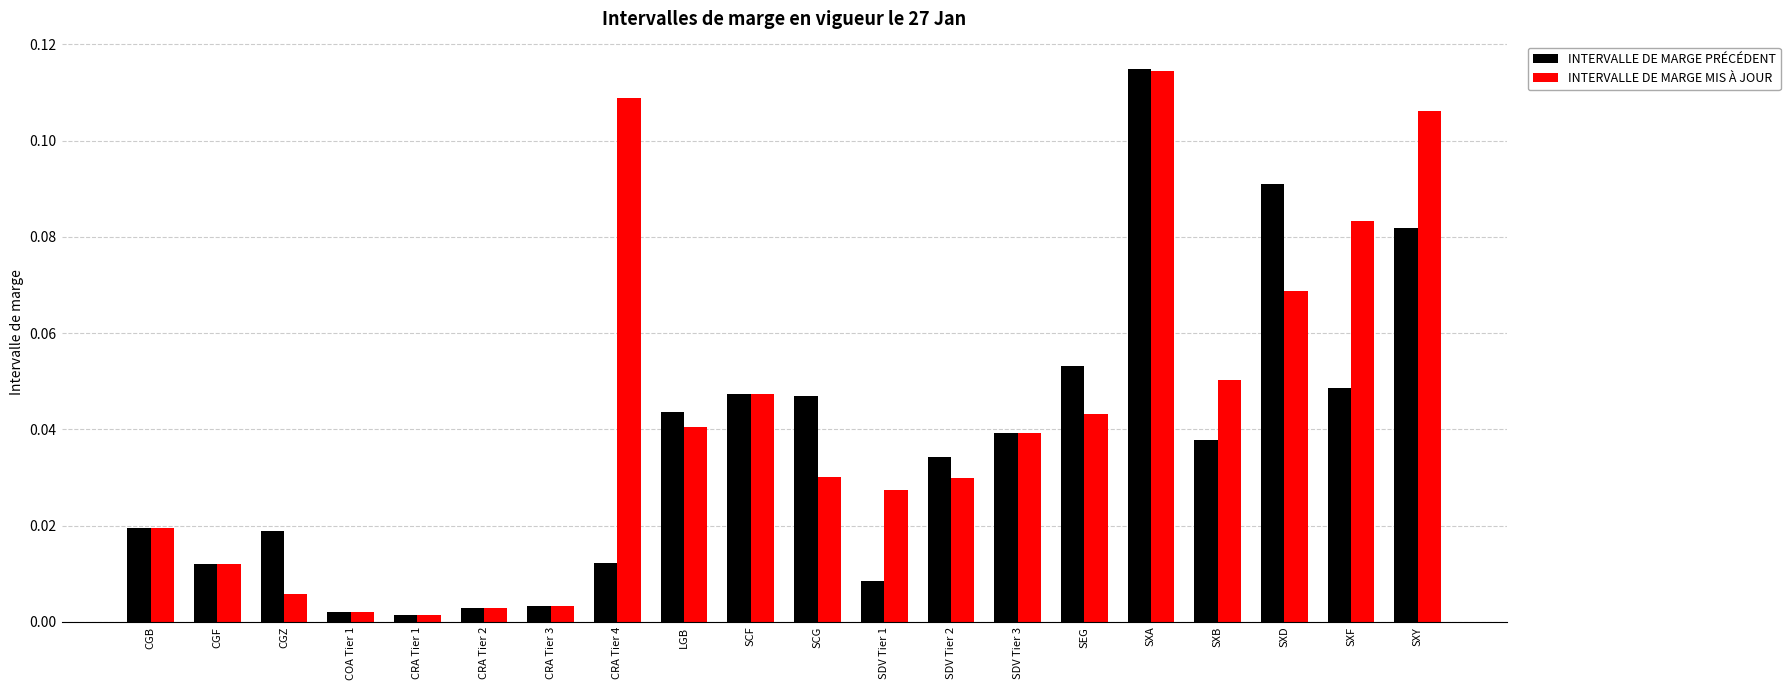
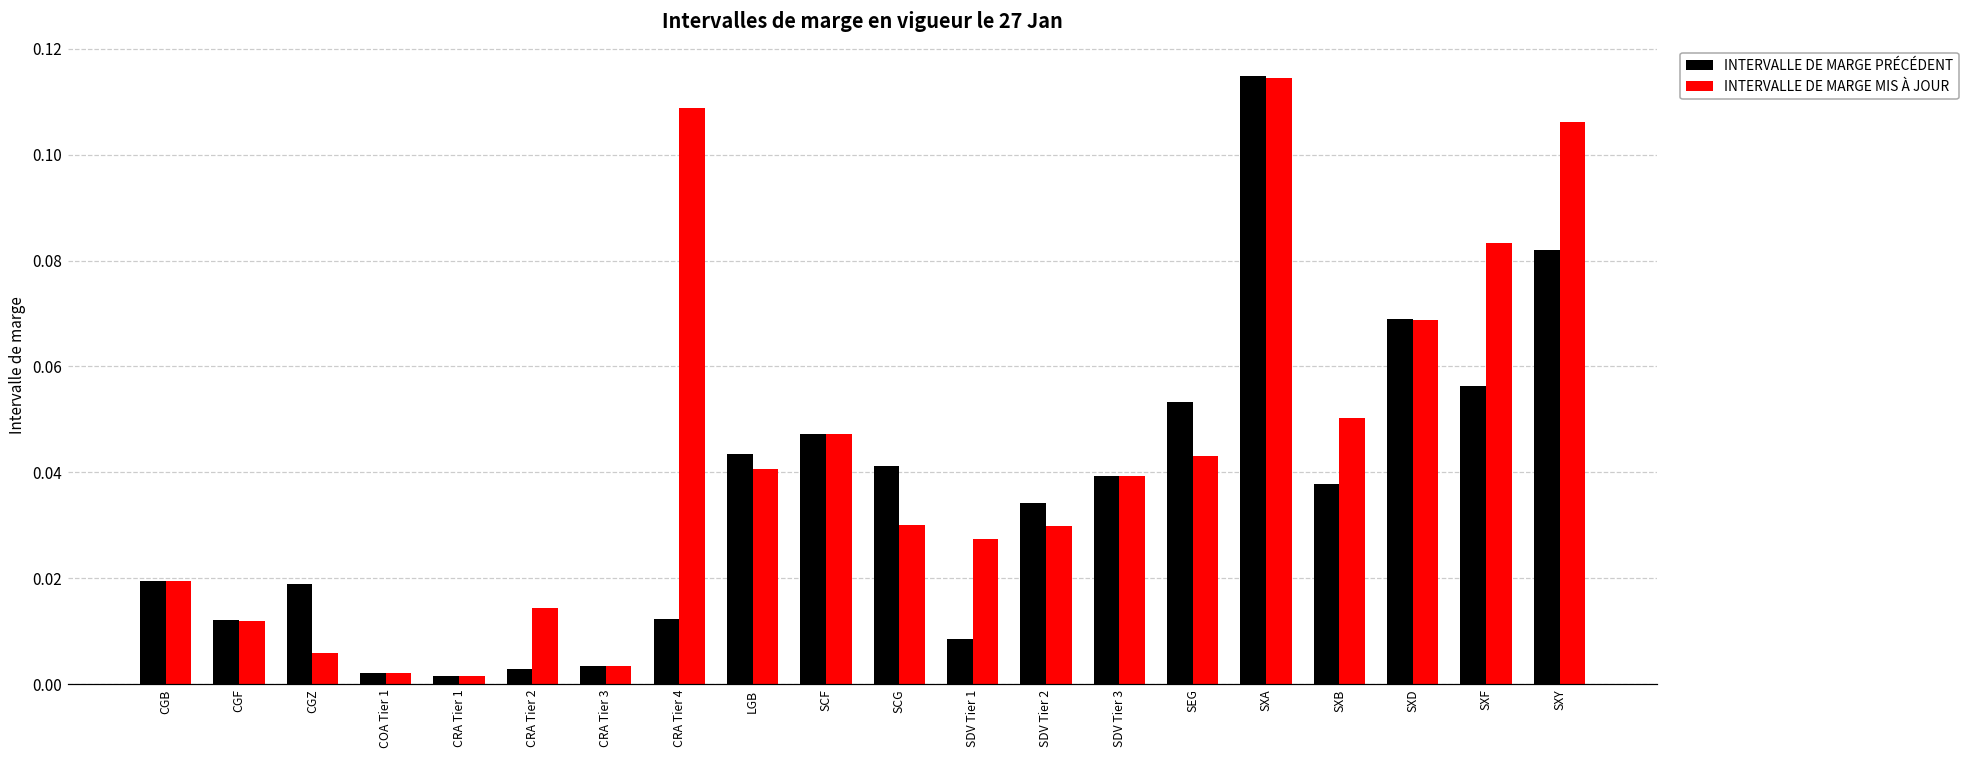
INTERVALLE DE MARGE MIS À JOUR, CRA Tier 2: 0.003 -> 0.014
INTERVALLE DE MARGE PRÉCÉDENT, SCG: 0.047 -> 0.041
INTERVALLE DE MARGE PRÉCÉDENT, SXD: 0.091 -> 0.069
INTERVALLE DE MARGE PRÉCÉDENT, SXF: 0.049 -> 0.056
